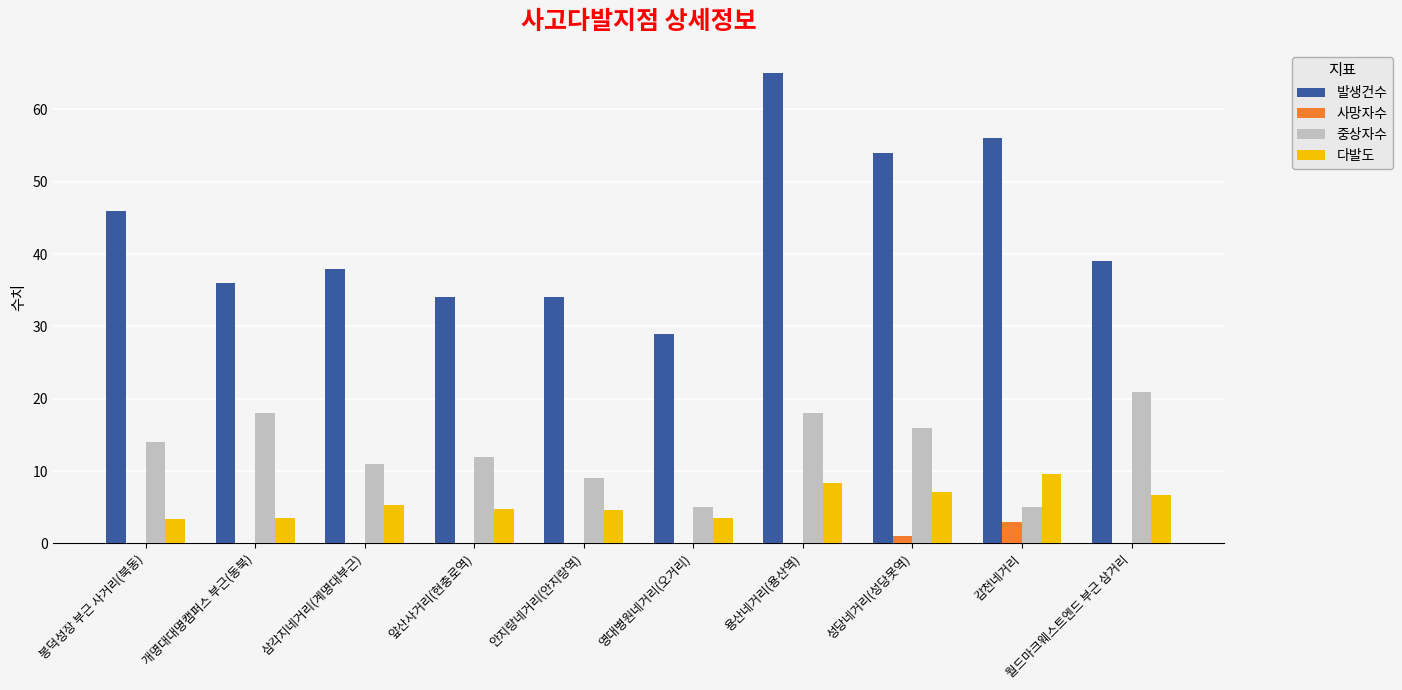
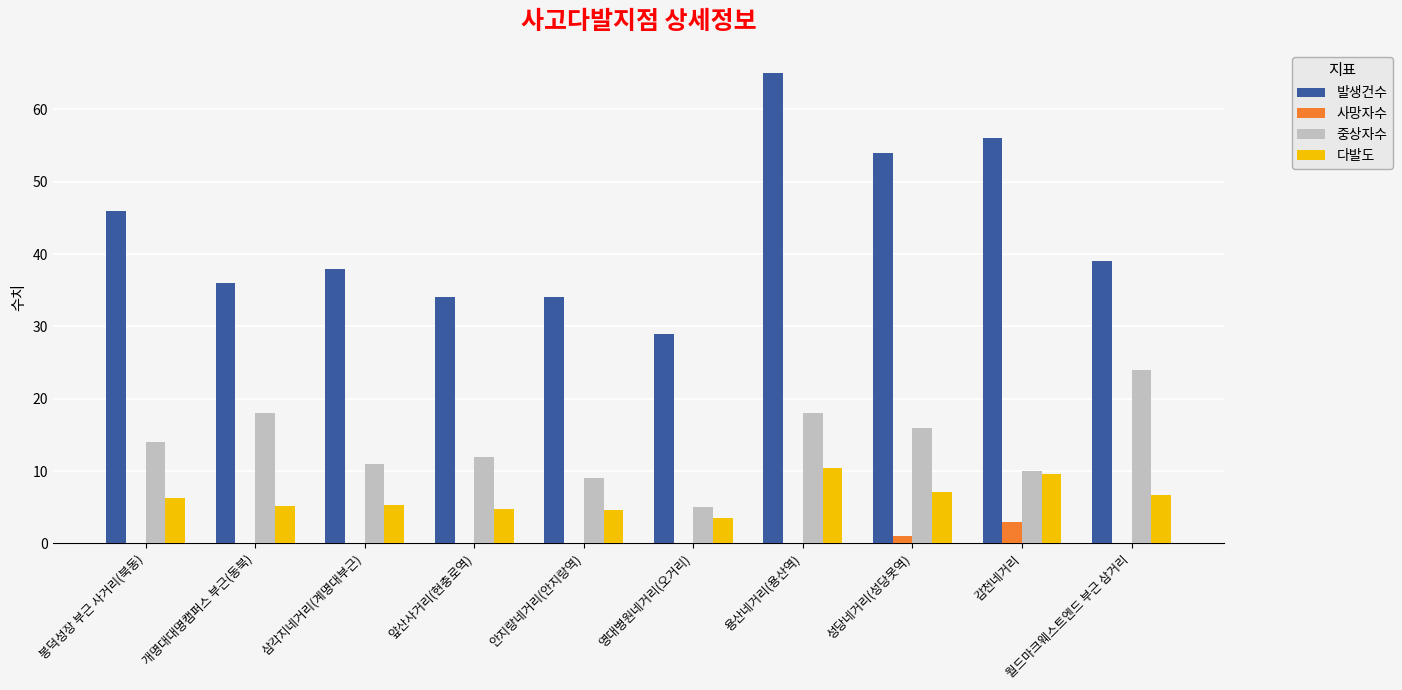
다발도, 봉덕성장 부근 사거리(북동): 3 -> 6
다발도, 개명대대명캠퍼스 부근(동북): 3 -> 5
다발도, 용산네거리(용산역): 8 -> 10
중상자수, 감천네거리: 5 -> 10
중상자수, 월드마크웨스트엔드 부근 삼거리: 21 -> 24
